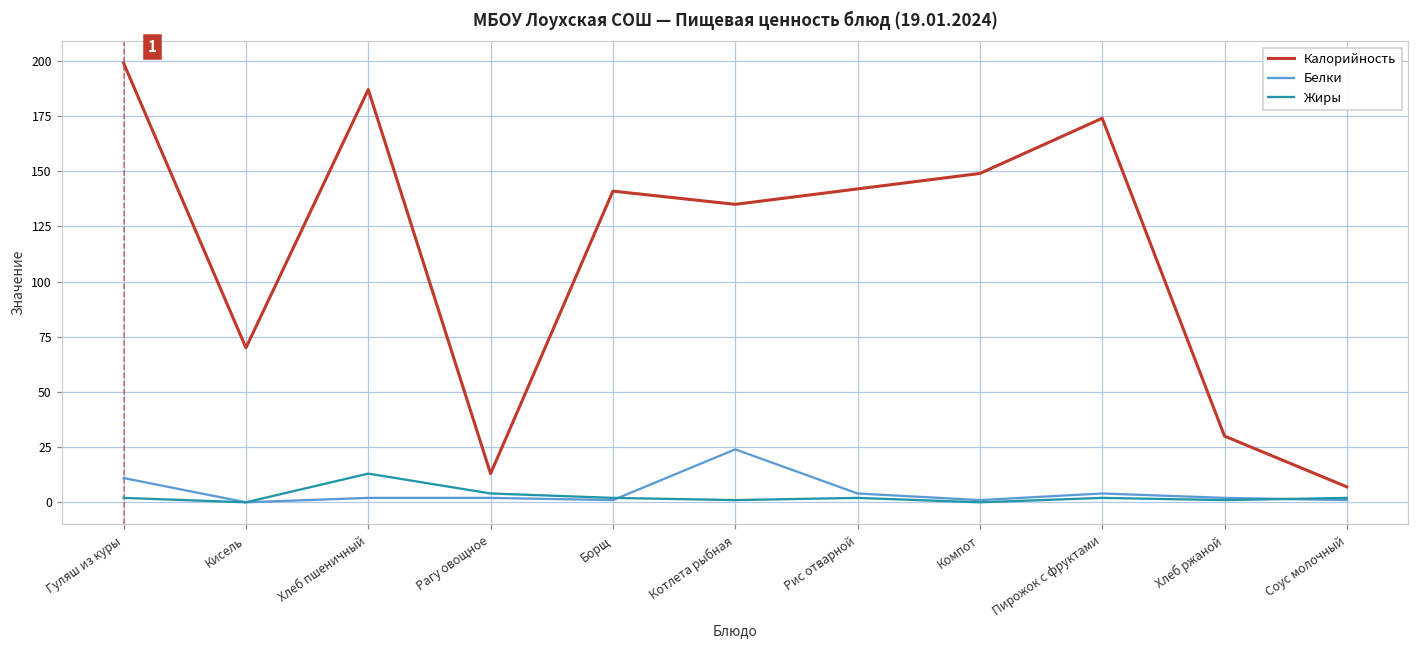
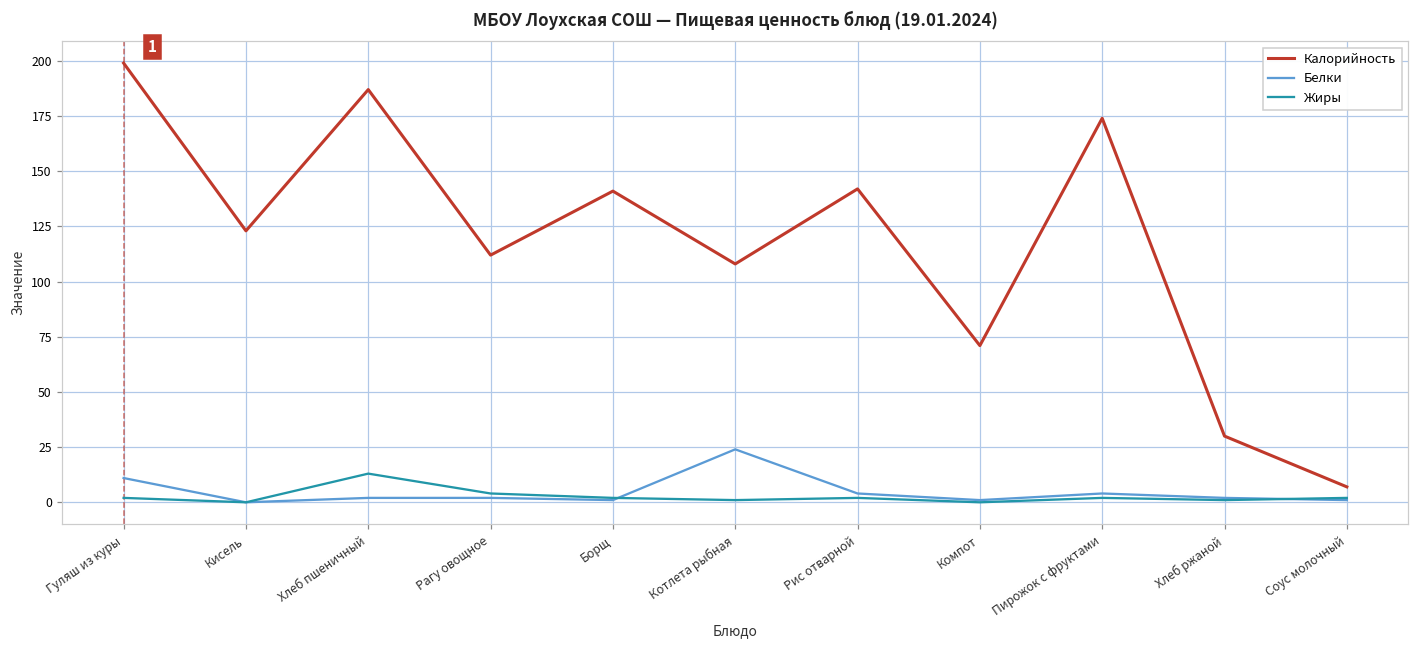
Калорийность, Кисель: 70 -> 123
Калорийность, Рагу овощное: 13 -> 112
Калорийность, Котлета рыбная: 135 -> 108
Калорийность, Компот: 149 -> 71
